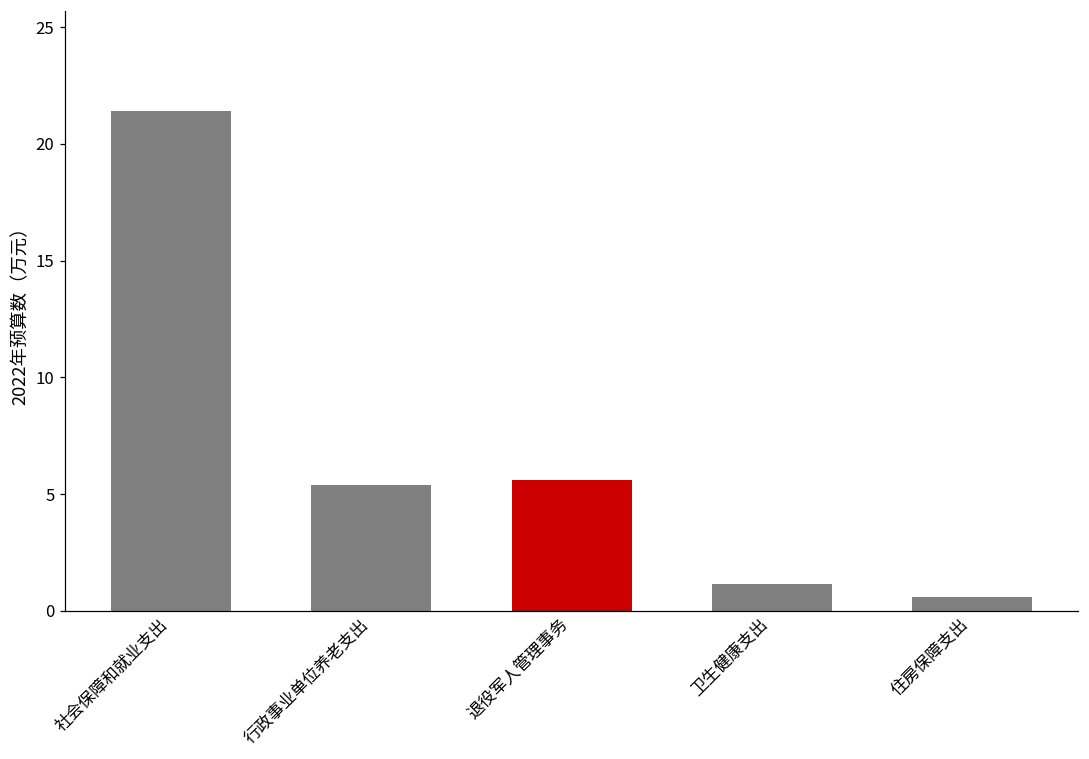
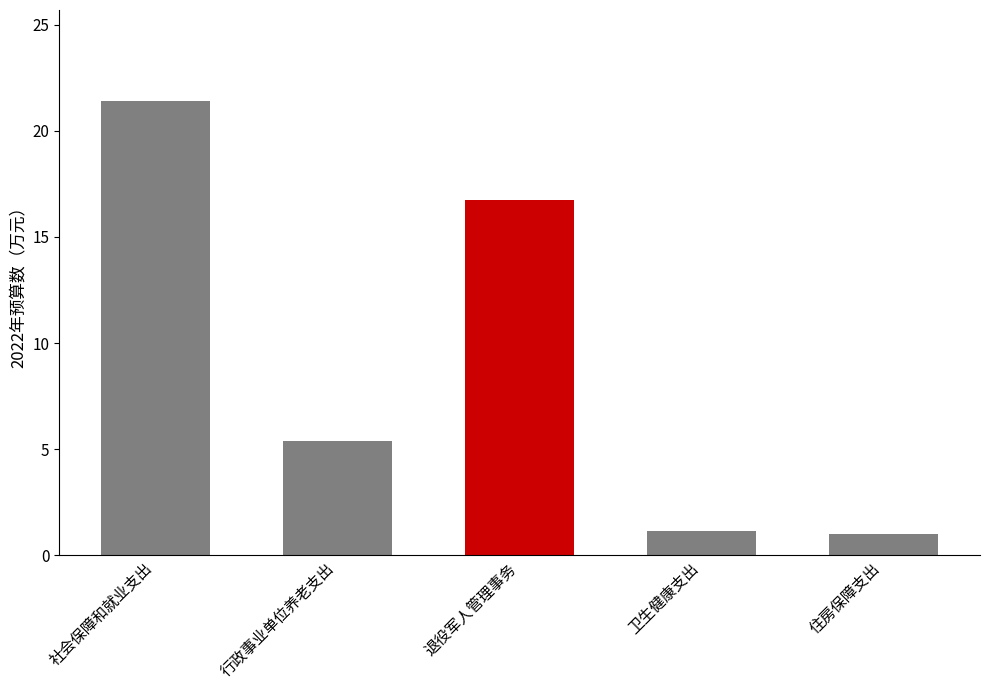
退役军人管理事务: 5.6 -> 16.7
住房保障支出: 0.6 -> 1.0
